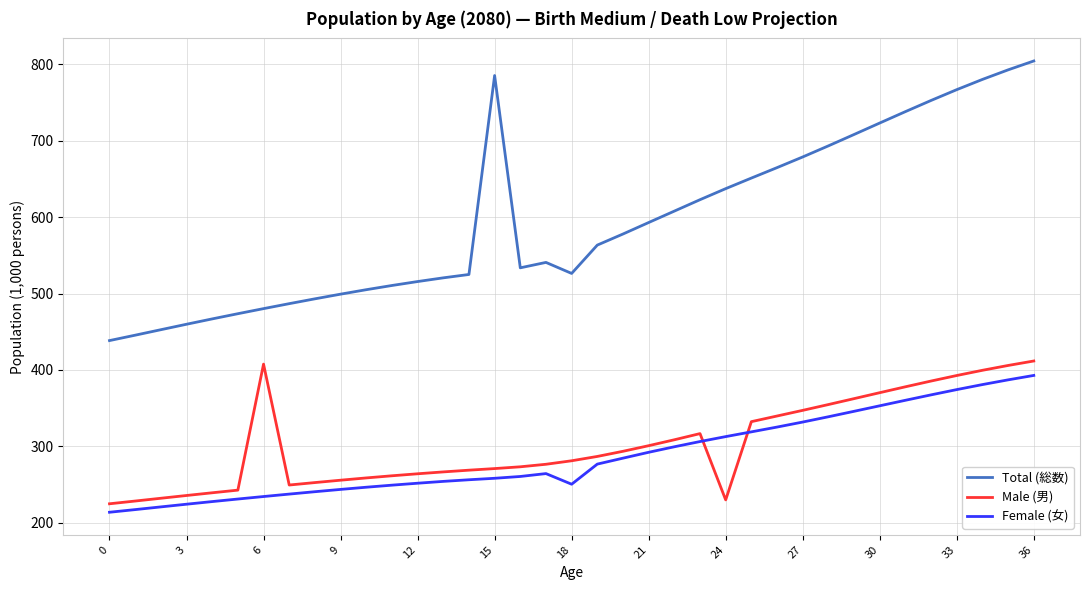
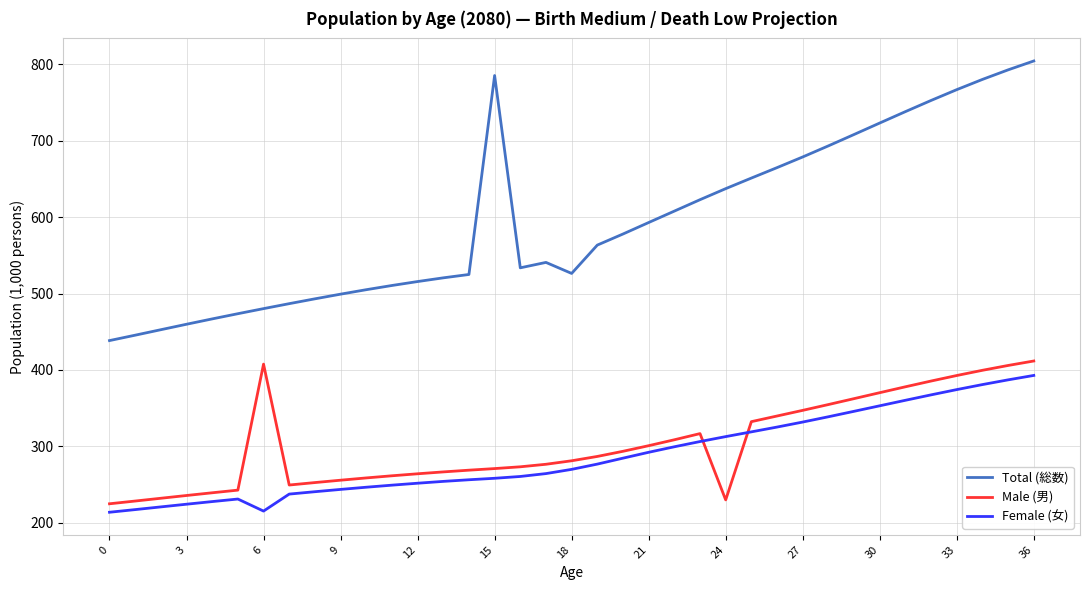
Female (女), 6: 230 -> 220
Female (女), 18: 250 -> 270
